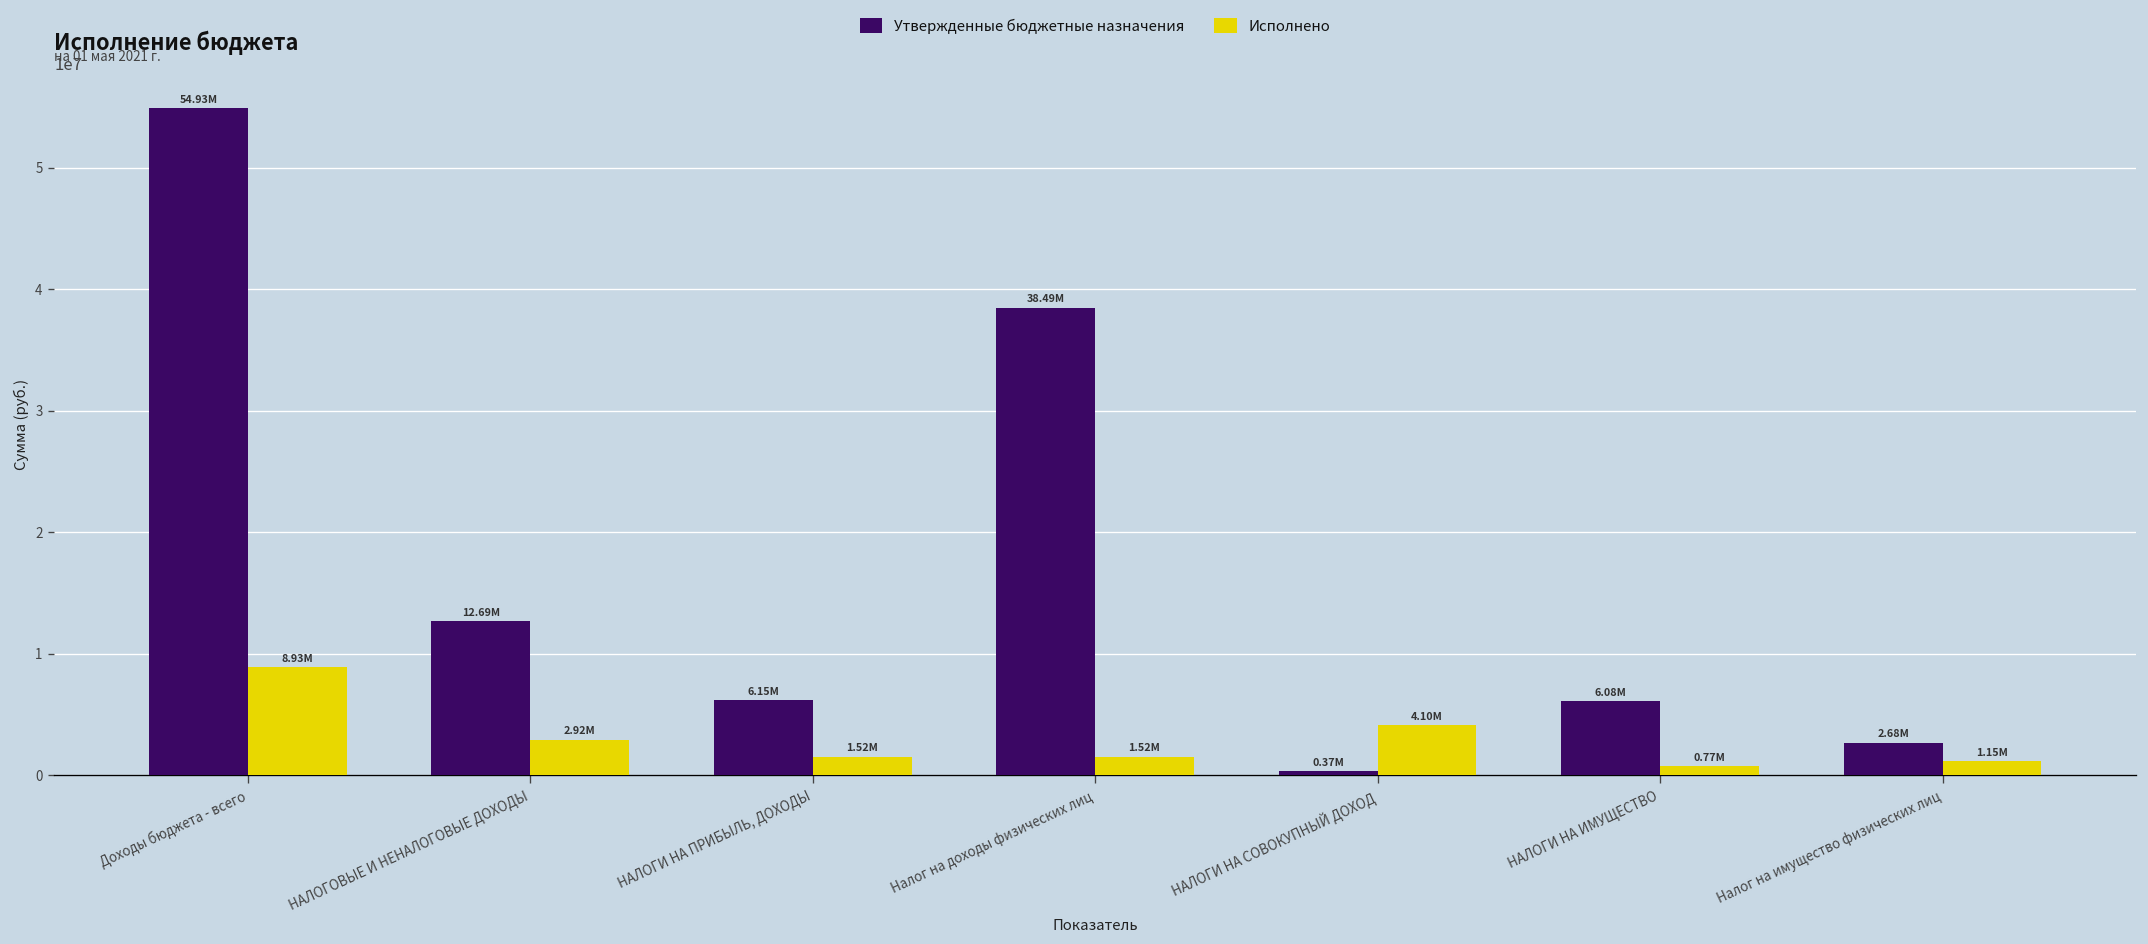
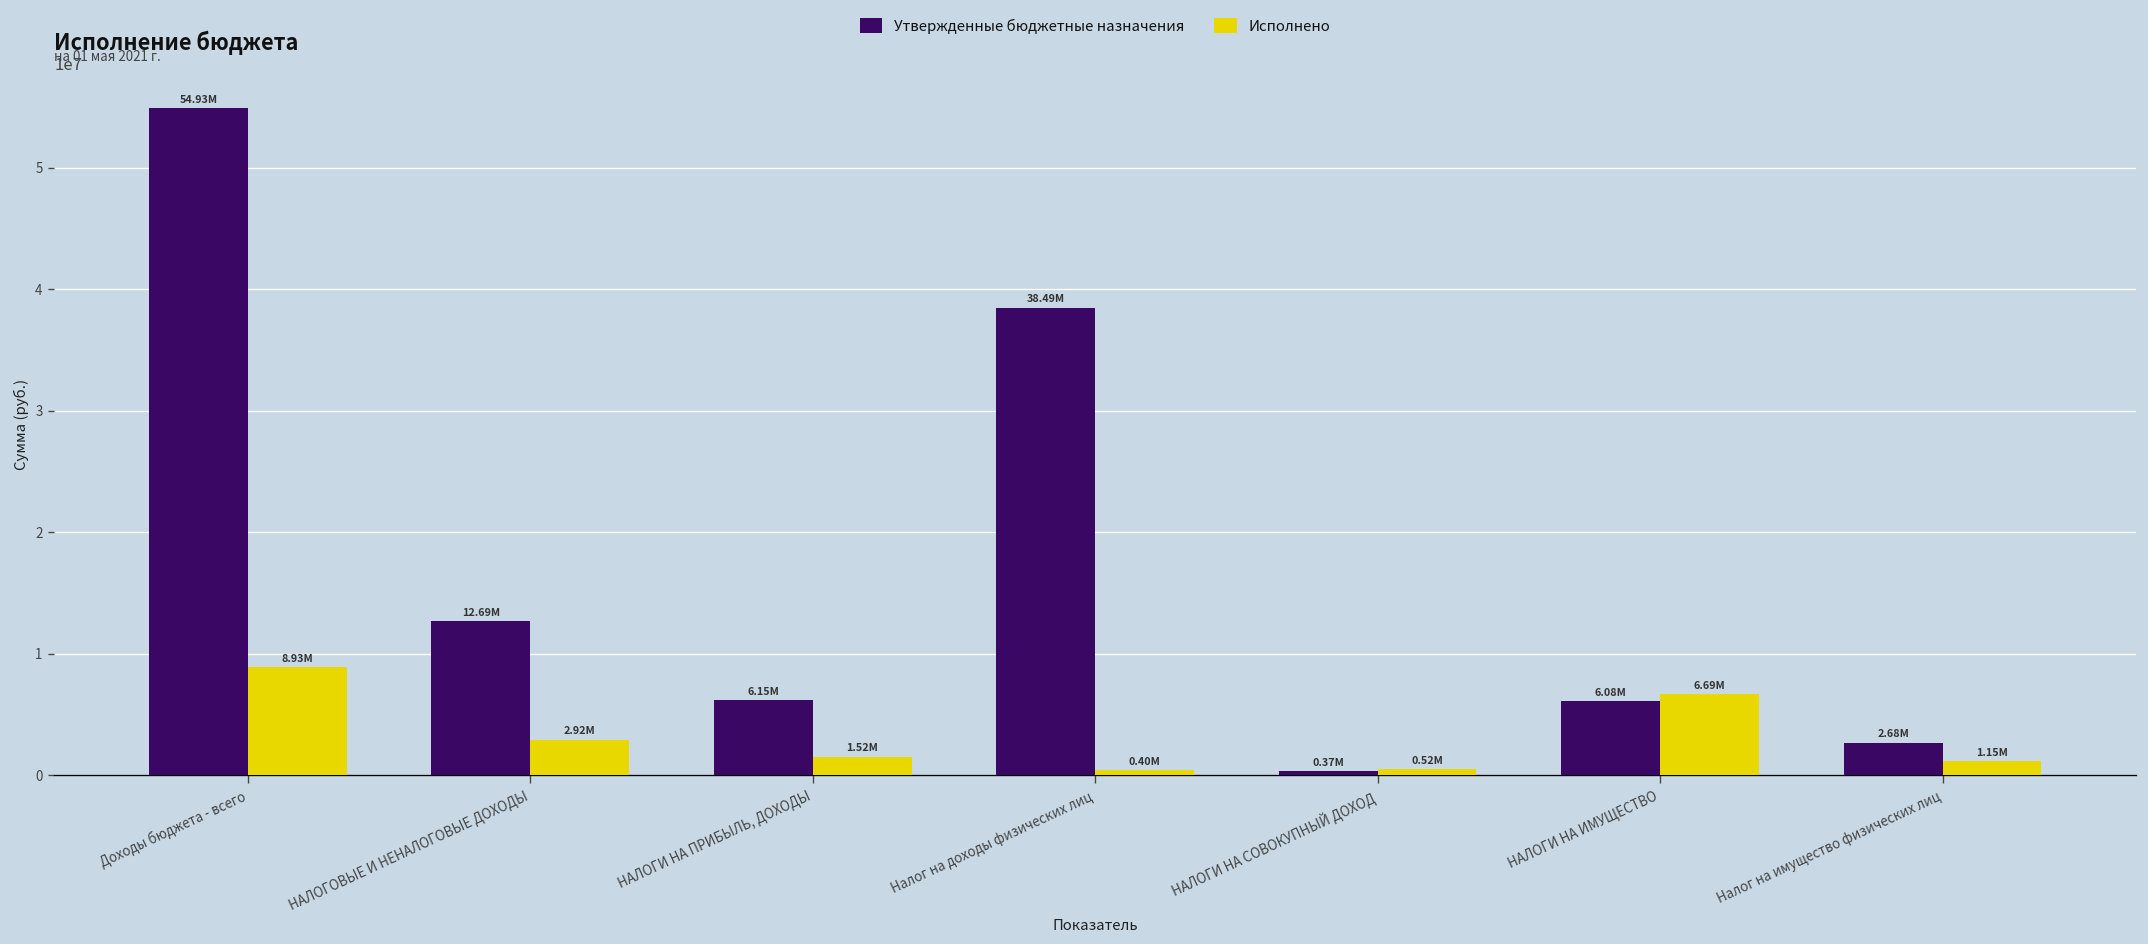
Исполнено, Налог на доходы физических лиц: 1.52M -> 0.40M
Исполнено, НАЛОГИ НА СОВОКУПНЫЙ ДОХОД: 4.10M -> 0.52M
Исполнено, НАЛОГИ НА ИМУЩЕСТВО: 0.77M -> 6.69M
